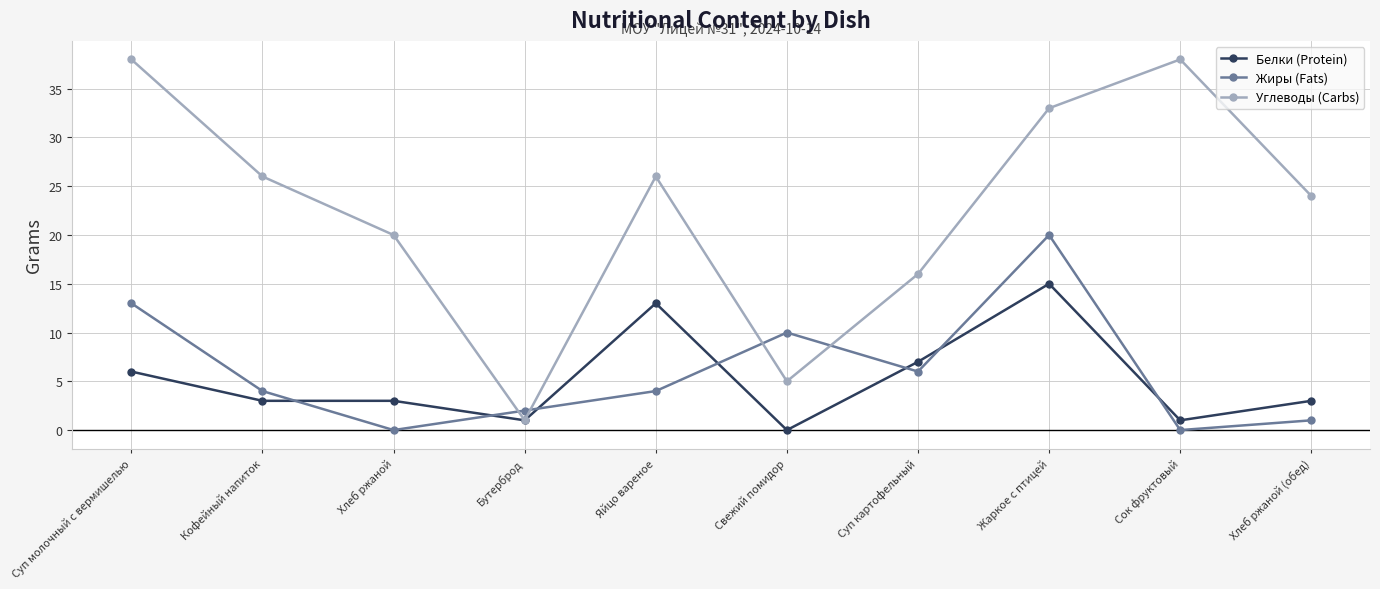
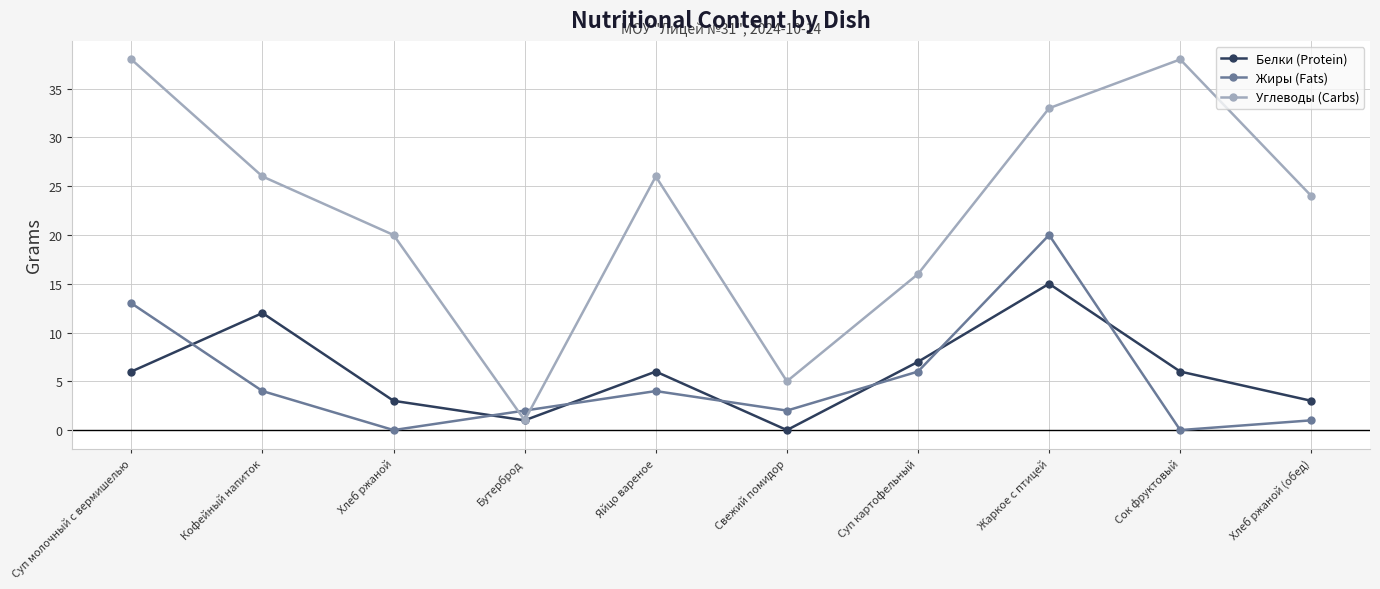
Белки (Protein), Кофейный напиток: 3 -> 12
Белки (Protein), Яйцо вареное: 13 -> 6
Жиры (Fats), Свежий помидор: 10 -> 2
Белки (Protein), Сок фруктовый: 1 -> 6
